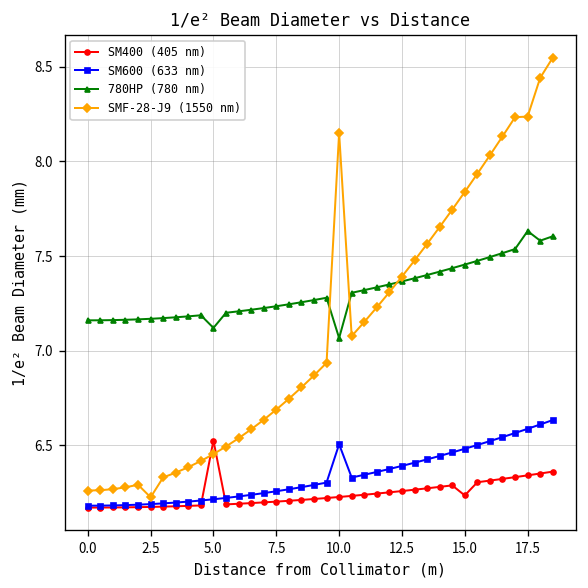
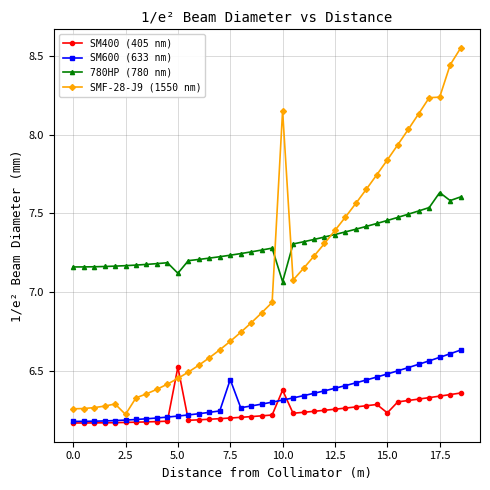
SM600 (633 nm), 7.5: 6.26 -> 6.45
SM400 (405 nm), 10.0: 6.23 -> 6.38
SM600 (633 nm), 10.0: 6.50 -> 6.32
